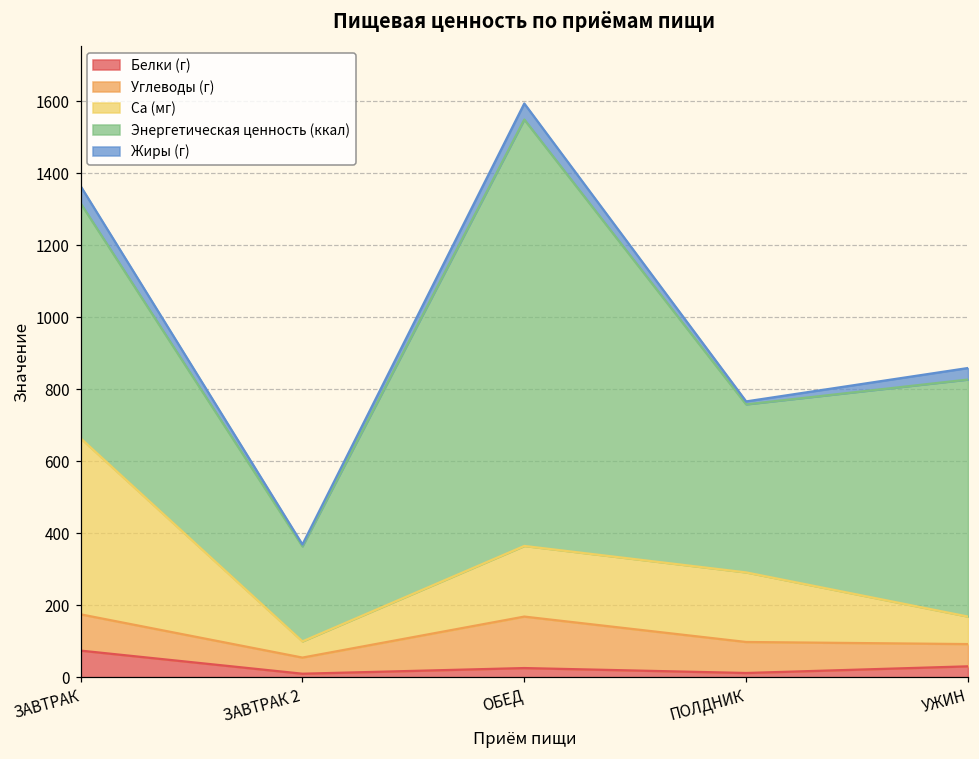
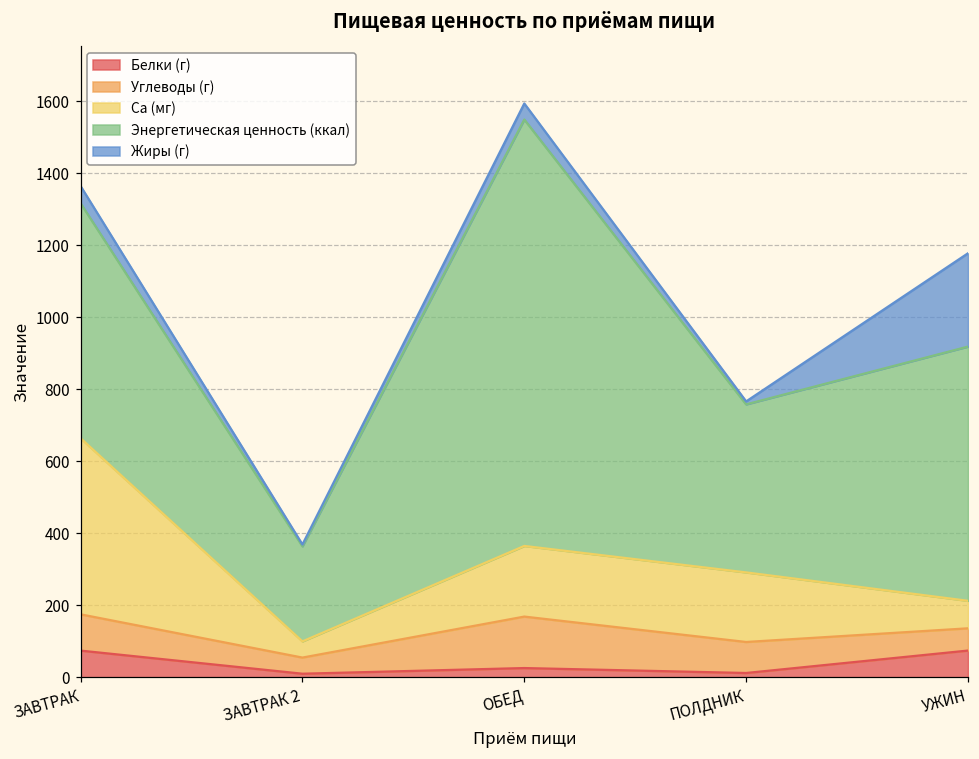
Белки (г), УЖИН: 30 -> 70
Энергетическая ценность (ккал), УЖИН: 660 -> 710
Жиры (г), УЖИН: 30 -> 260
